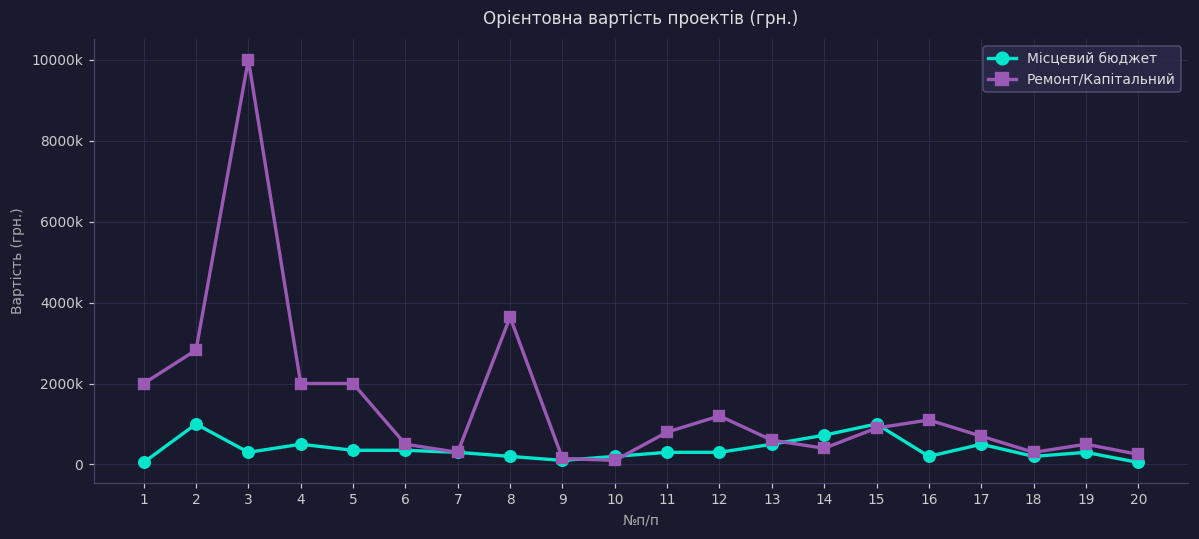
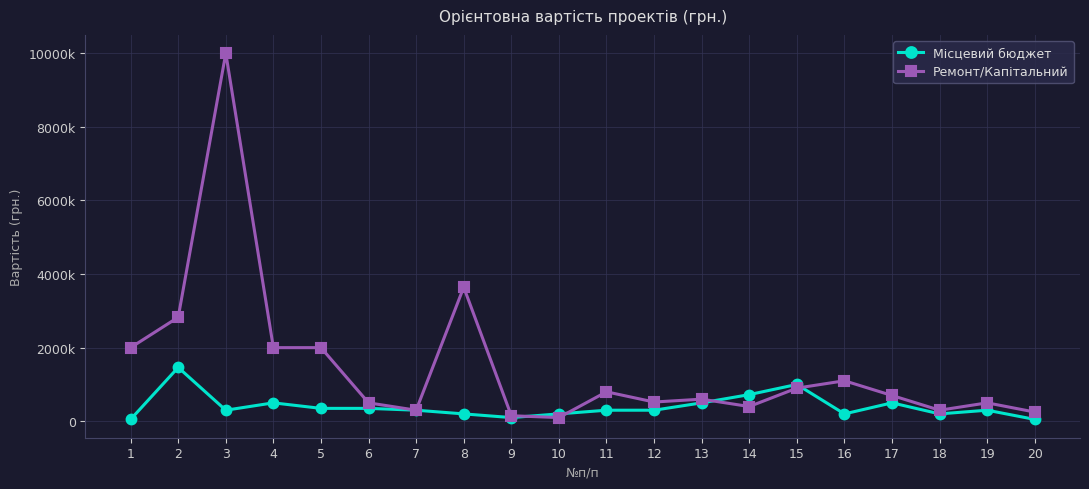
Місцевий бюджет, 2: 1000000 -> 1500000
Ремонт/Капітальний, 12: 1200000 -> 500000
